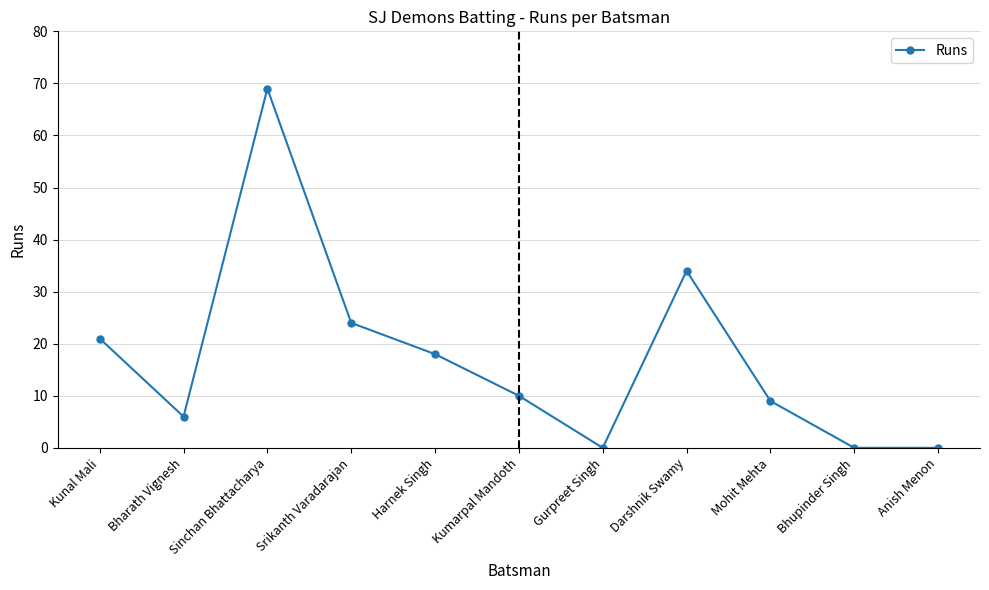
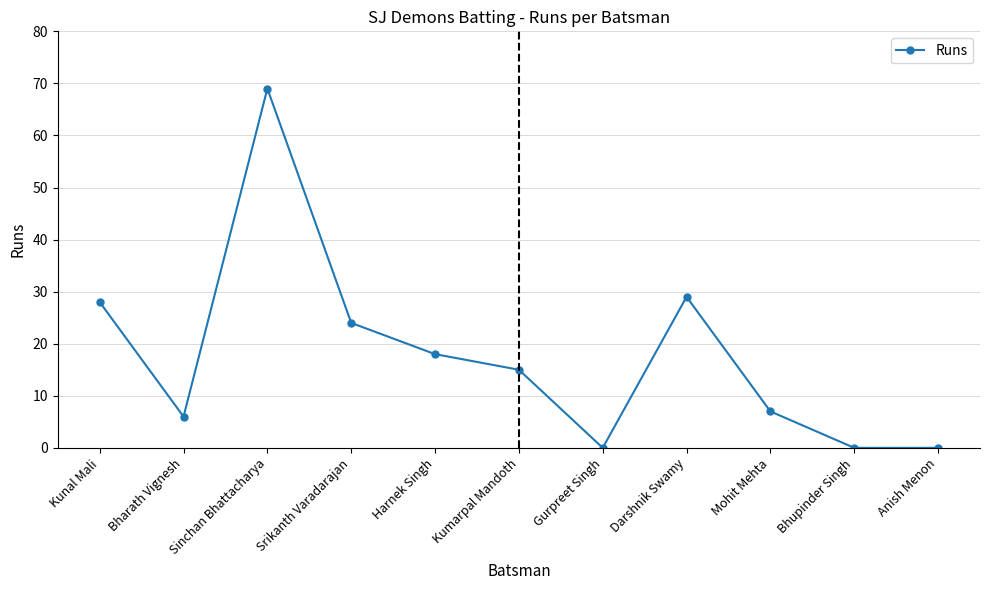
Kunal Mali: 21 -> 28
Kumarpal Mandoth: 10 -> 15
Darshnik Swamy: 34 -> 29
Mohit Mehta: 9 -> 7
